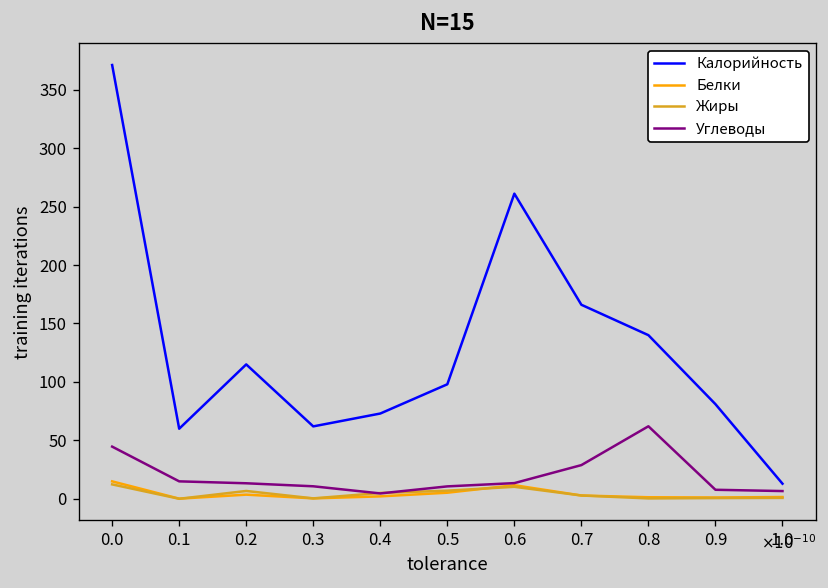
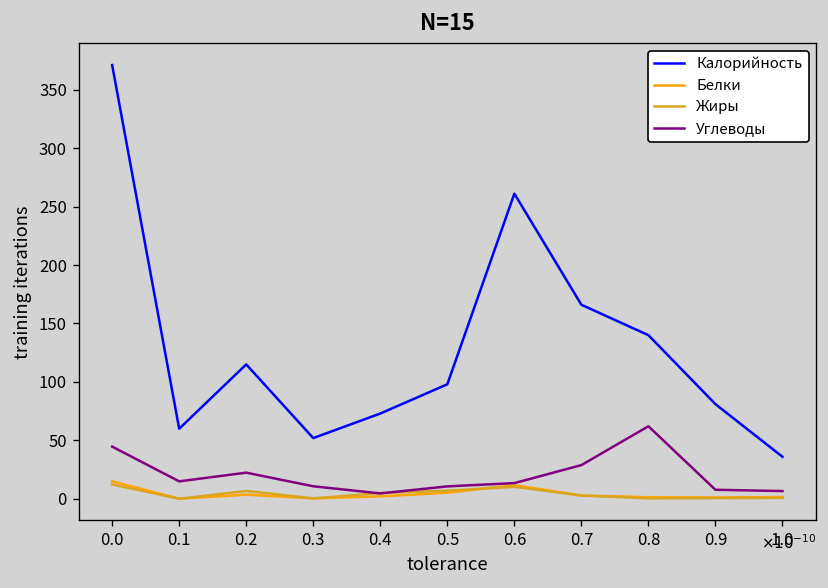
Углеводы, 0.2: 10 -> 20
Калорийность, 0.3: 60 -> 50
Калорийность, 1.0: 10 -> 40
